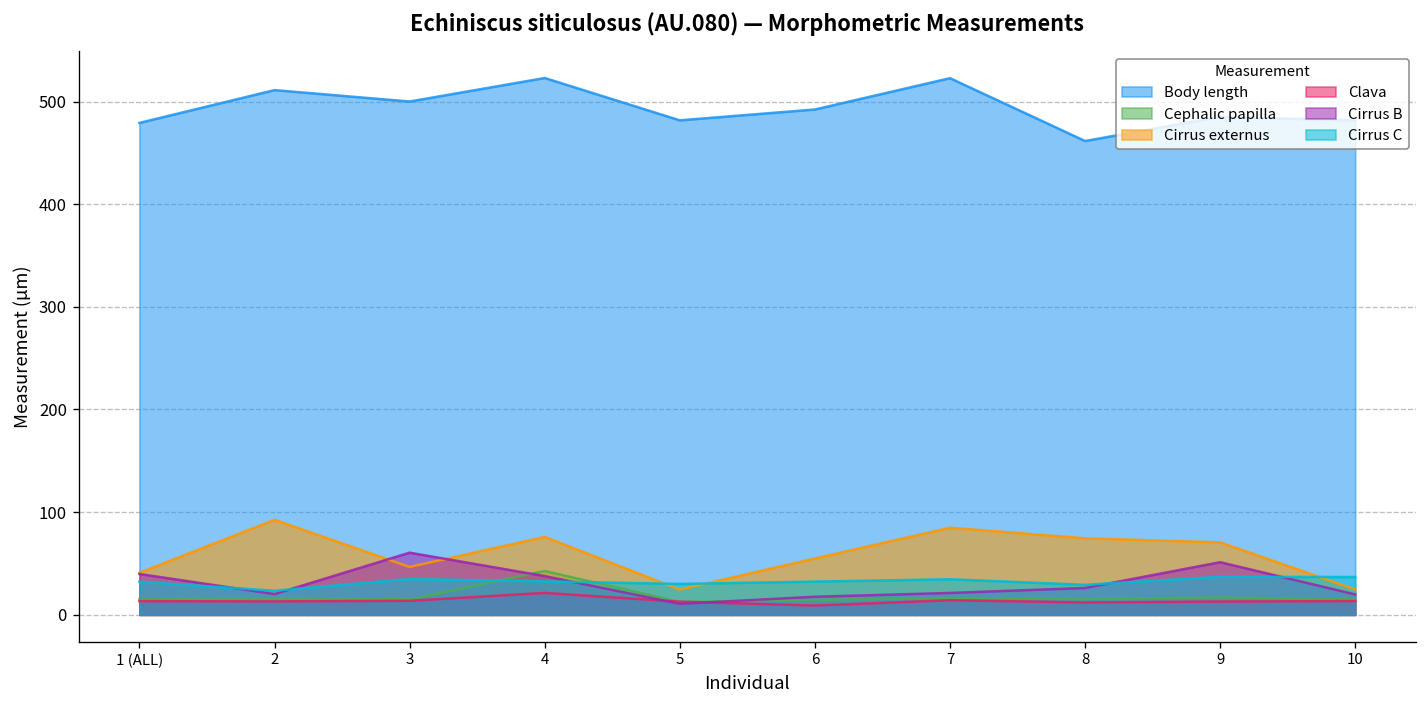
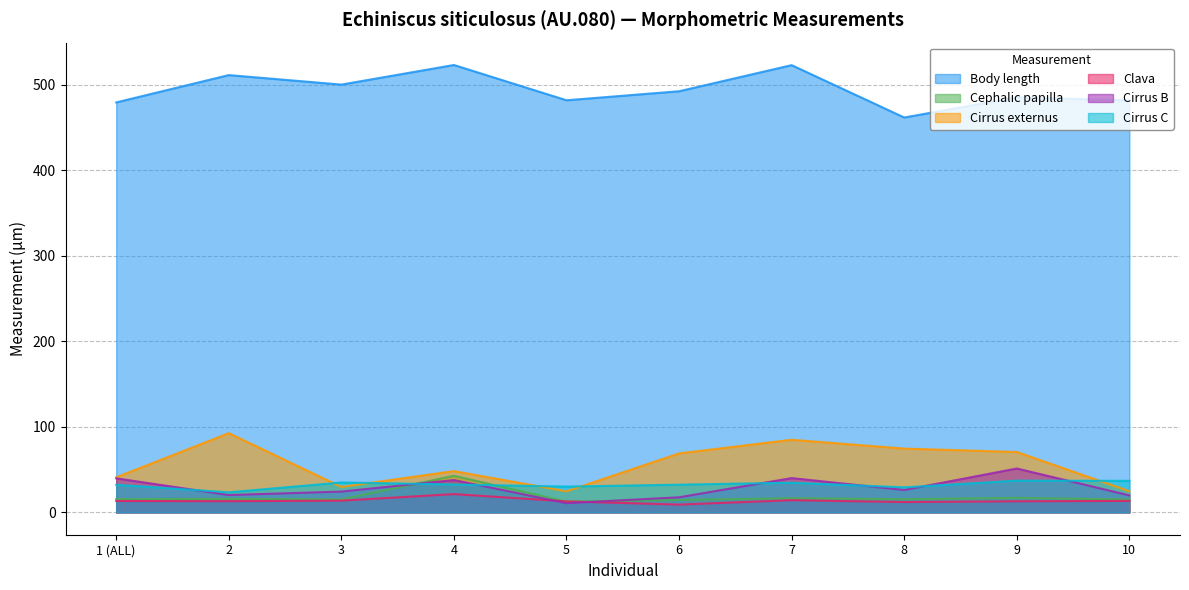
Cirrus externus, 3: 50 -> 30
Cirrus B, 3: 60 -> 20
Cirrus externus, 4: 80 -> 50
Cirrus externus, 6: 50 -> 70
Cirrus B, 7: 20 -> 40
